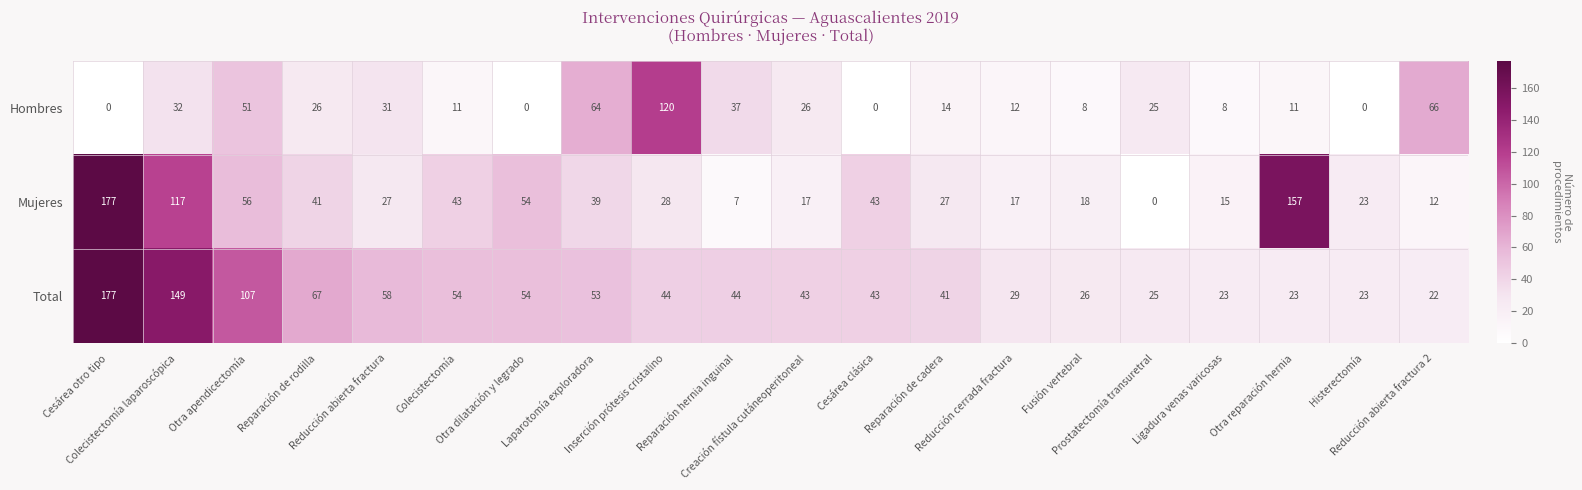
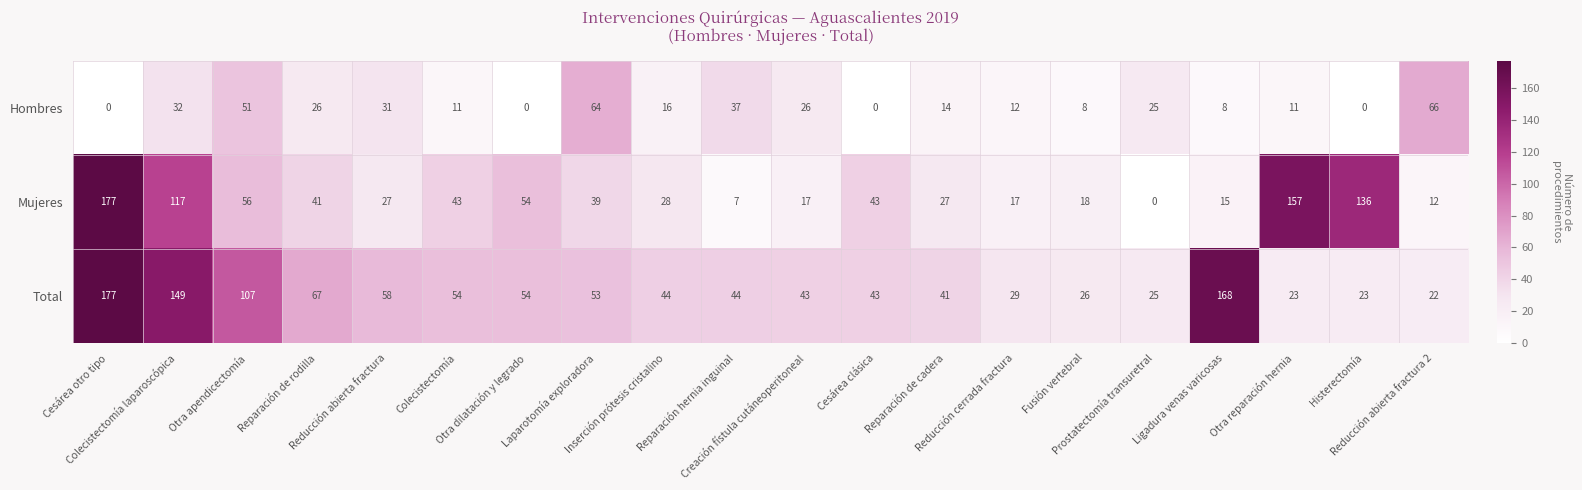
Hombres, Inserción prótesis cristalino: 120 -> 16
Mujeres, Histerectomía: 23 -> 136
Total, Ligadura venas varicosas: 23 -> 168
